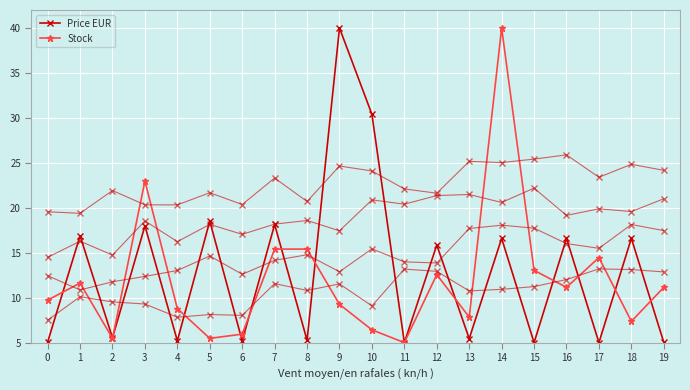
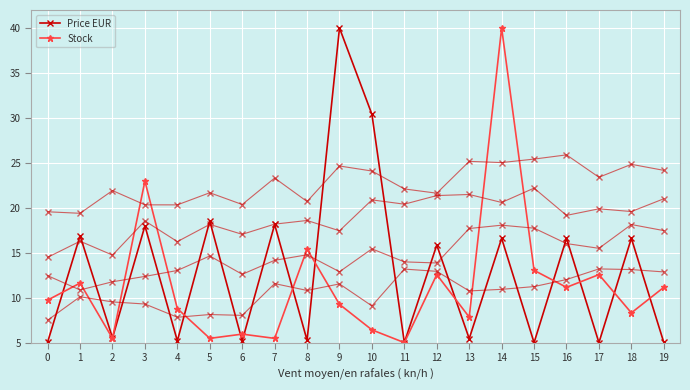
Stock, 7: 15 -> 5
Stock, 17: 14 -> 13
Stock, 18: 7 -> 8
